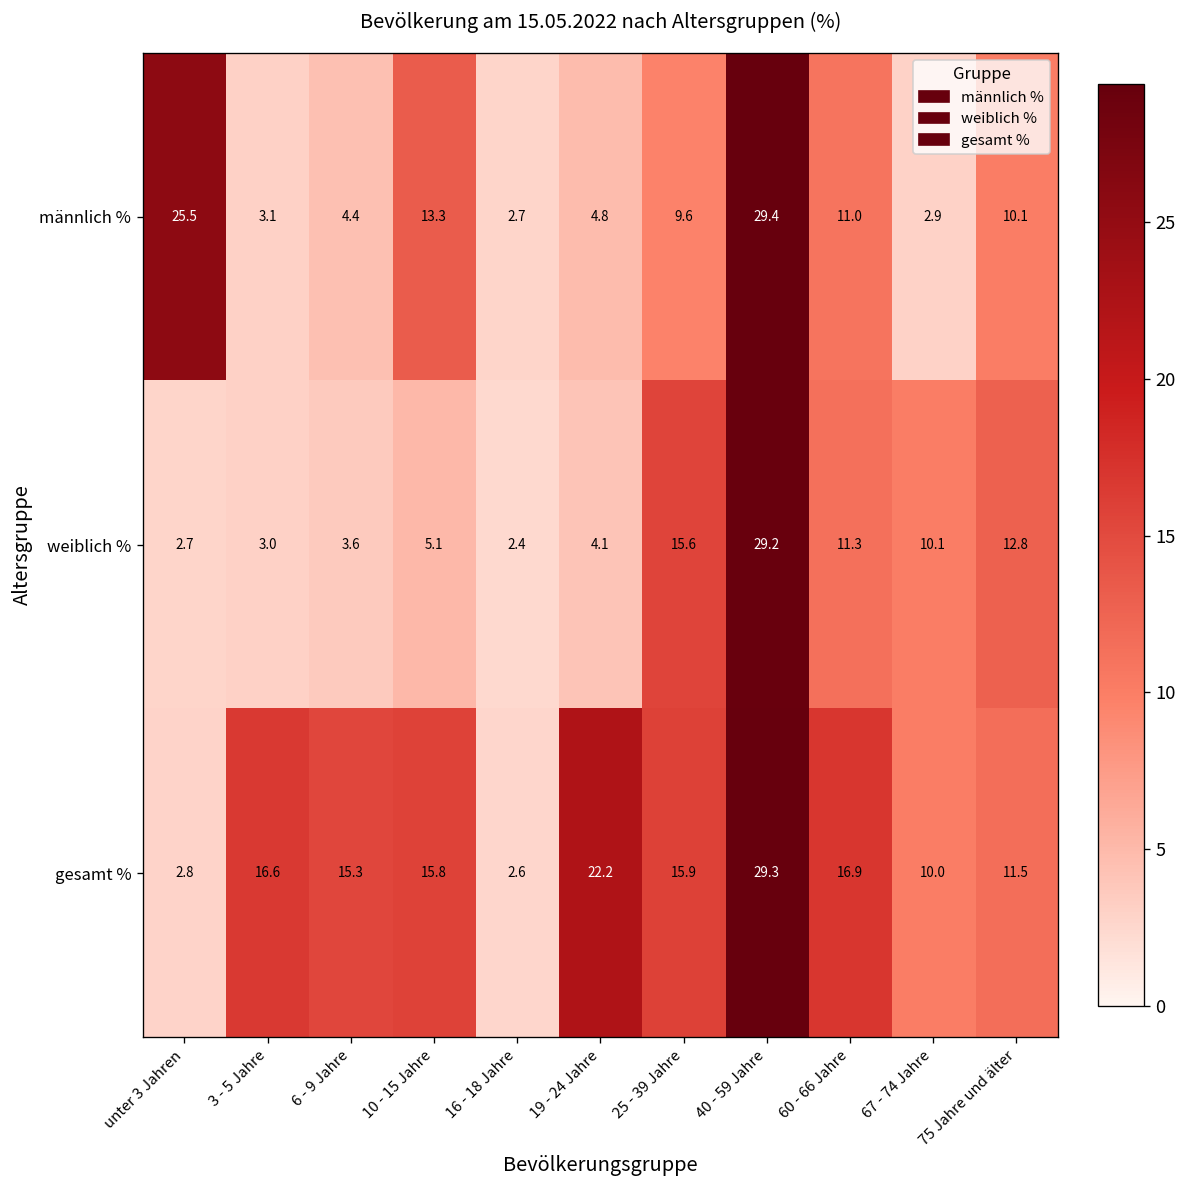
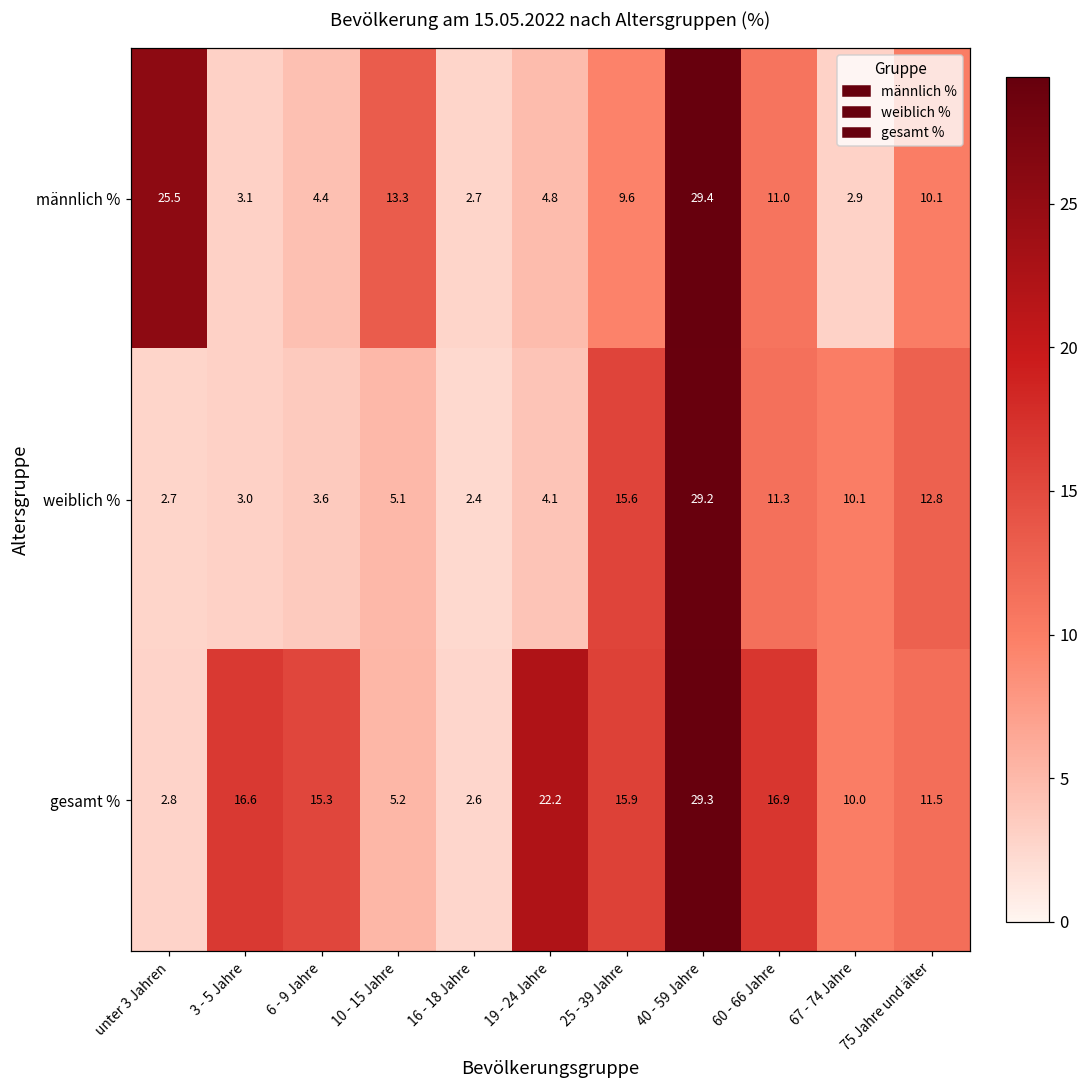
gesamt %, 10 - 15 Jahre: 15.8 -> 5.2
